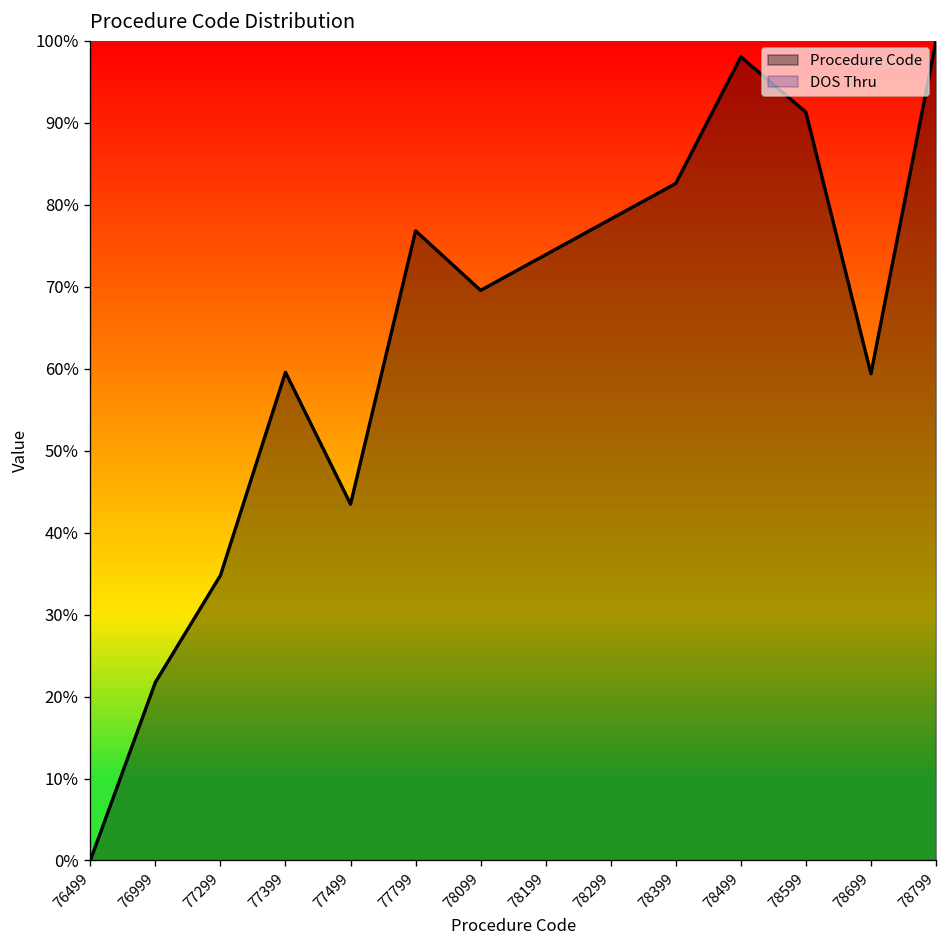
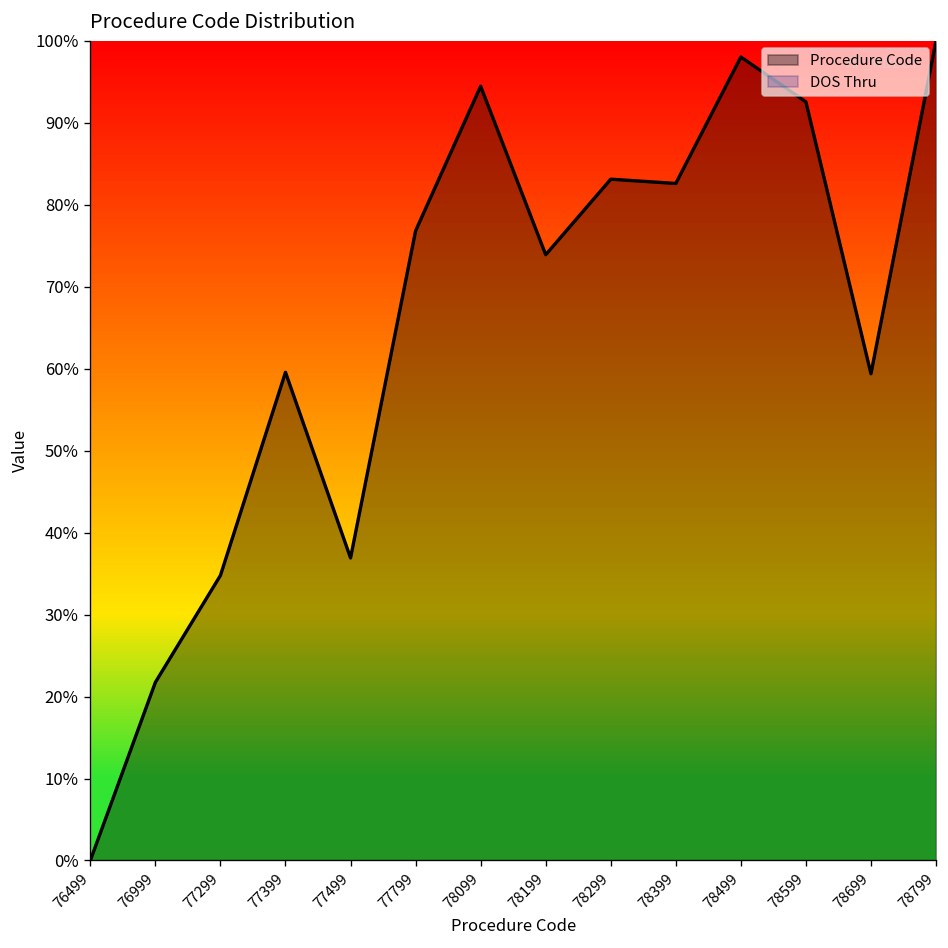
77499: 43% -> 37%
78099: 70% -> 94%
78299: 78% -> 83%
78599: 91% -> 93%
